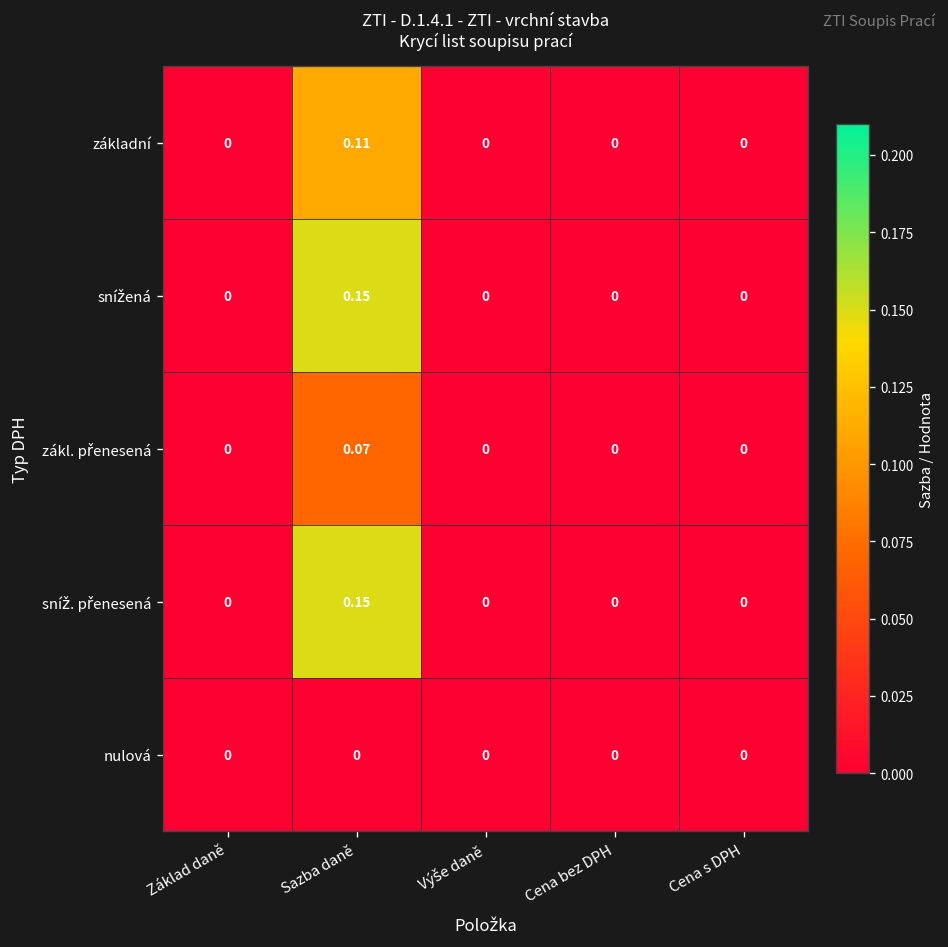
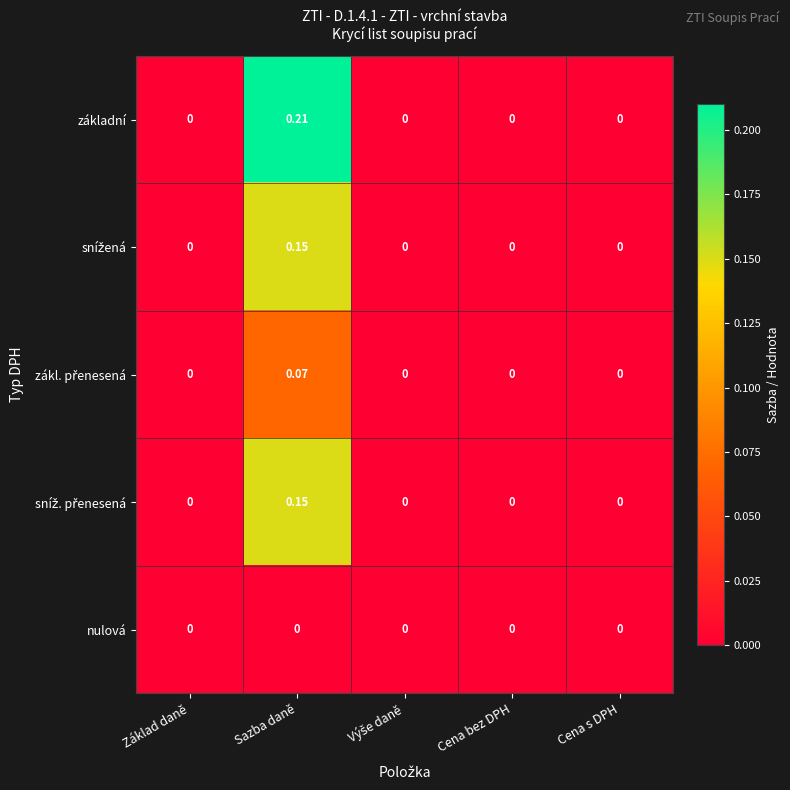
základní, Sazba daně: 0.11 -> 0.21
